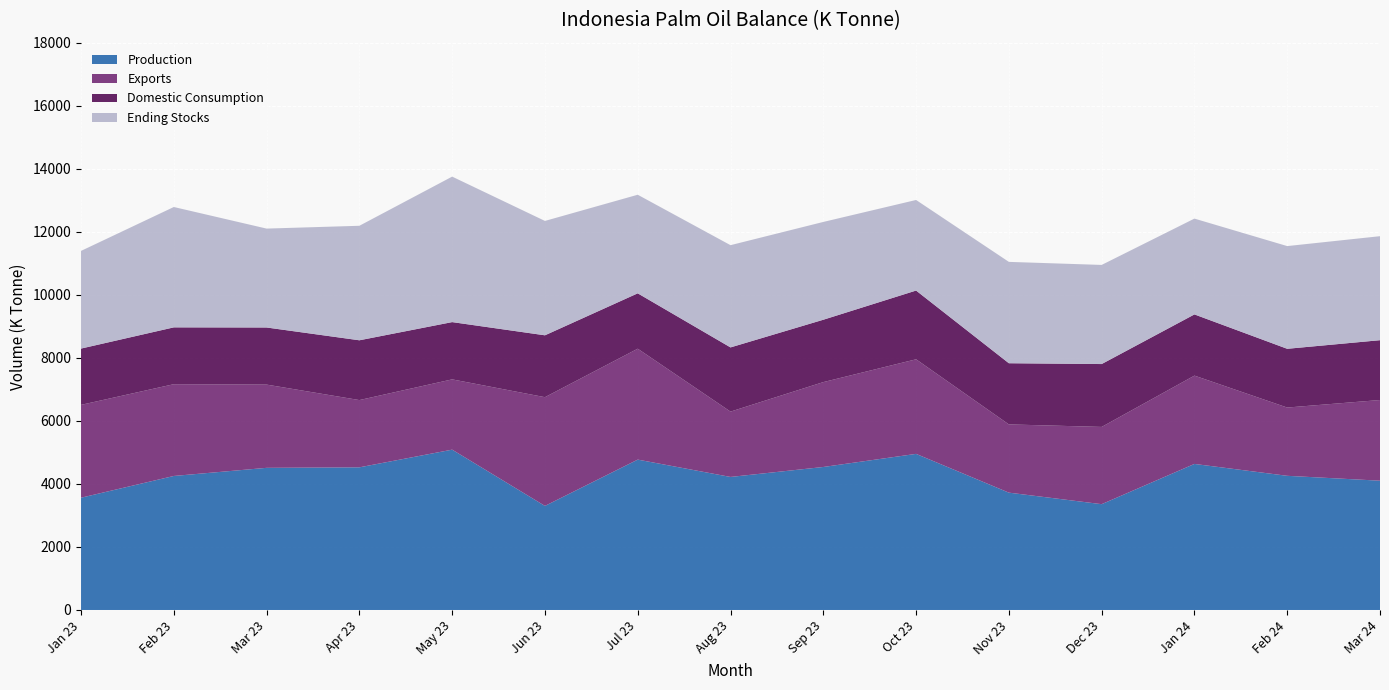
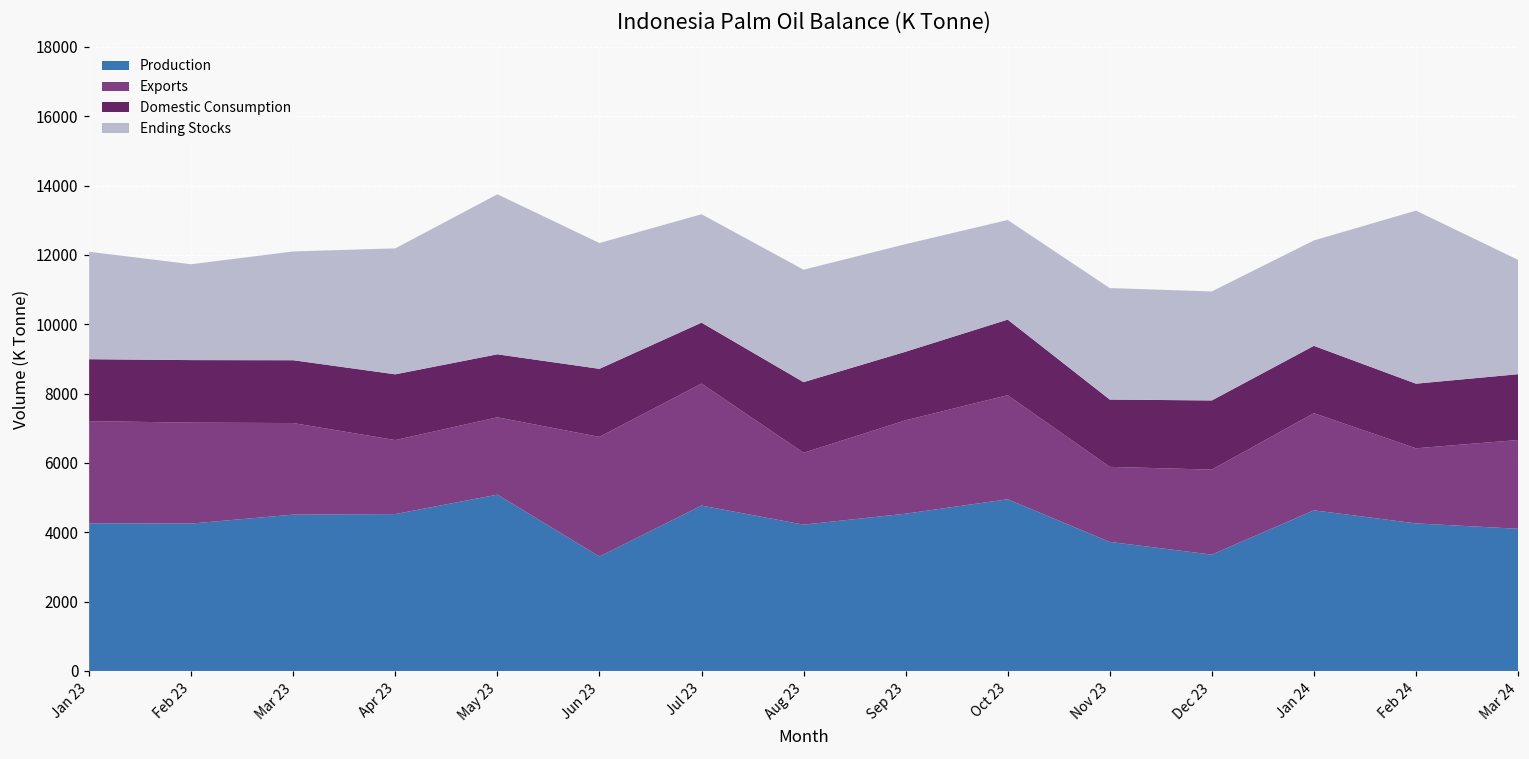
Production, Jan 23: 3600 -> 4300
Ending Stocks, Feb 23: 3800 -> 2800
Ending Stocks, Feb 24: 3300 -> 5000
